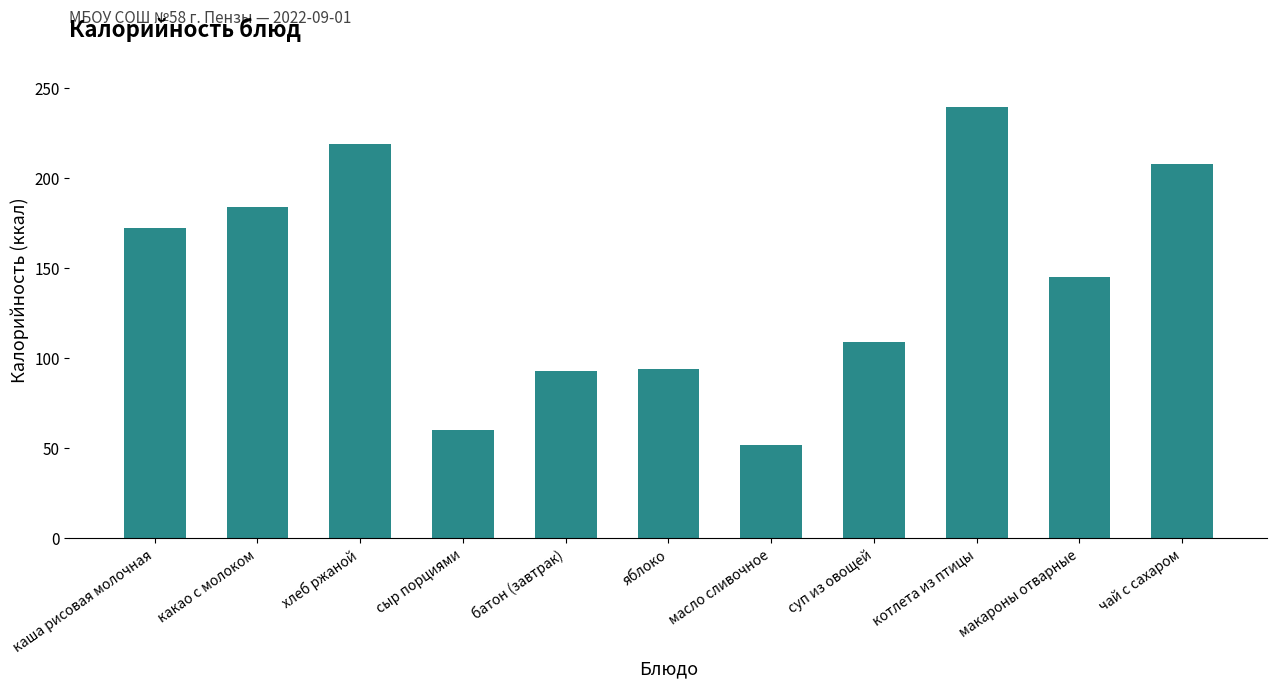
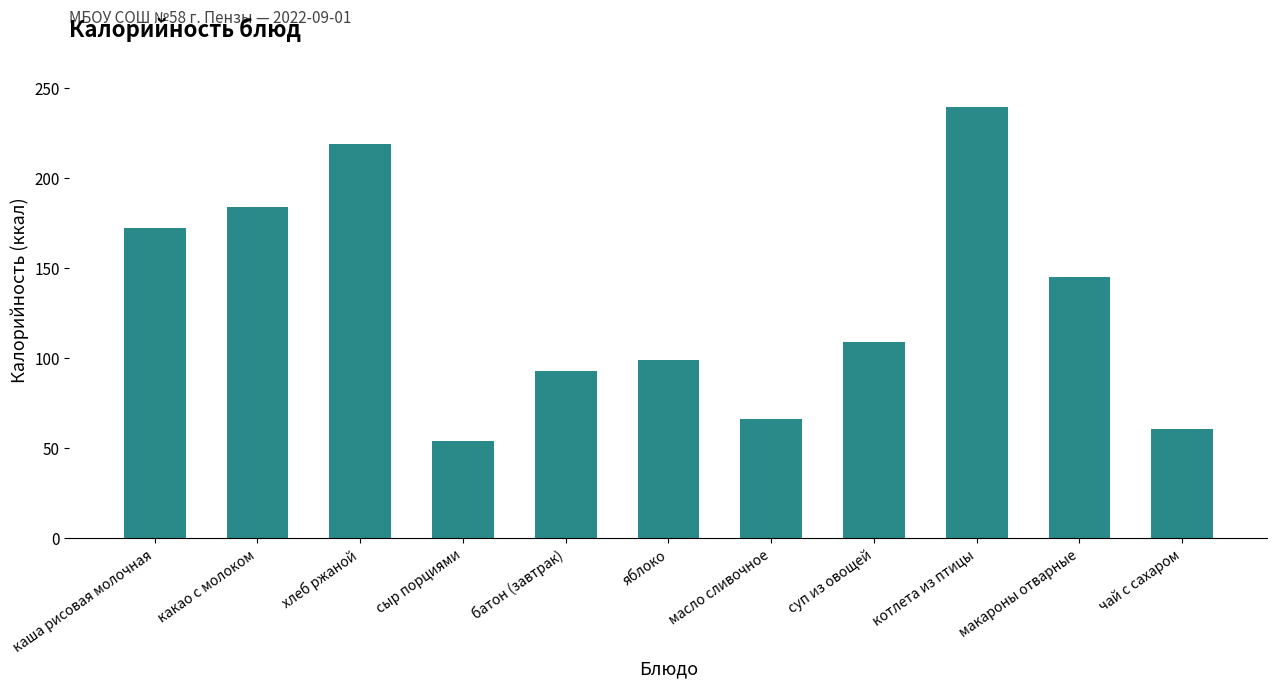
сыр порциями: 60 -> 54
яблоко: 94 -> 99
масло сливочное: 52 -> 66
чай с сахаром: 208 -> 61
